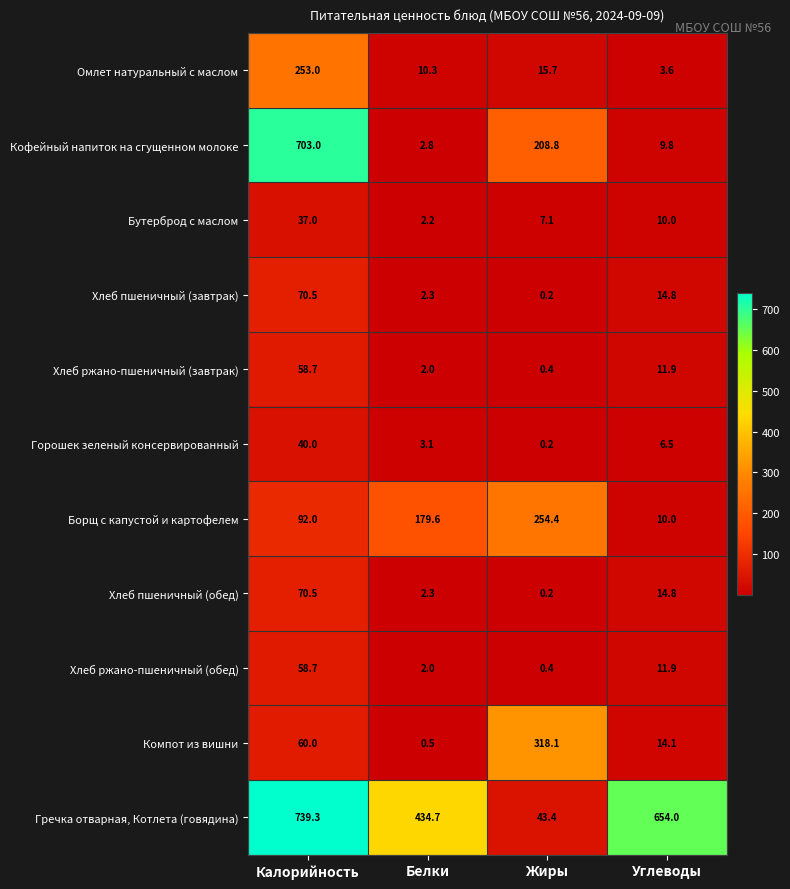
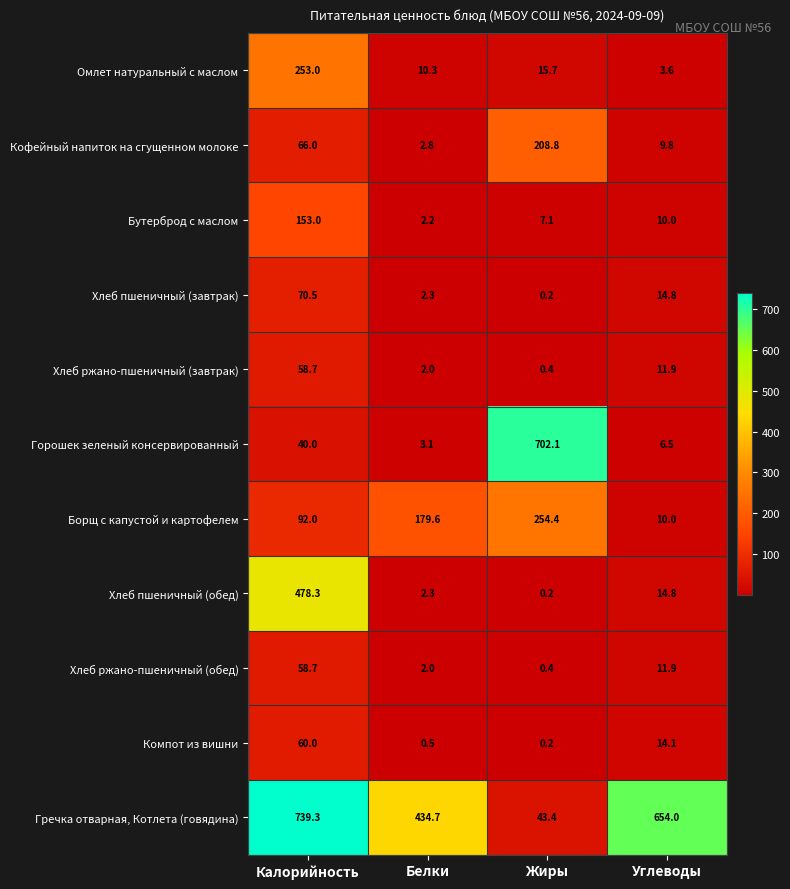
Кофейный напиток на сгущенном молоке, Калорийность: 703.0 -> 66.0
Бутерброд с маслом, Калорийность: 37.0 -> 153.0
Горошек зеленый консервированный, Жиры: 0.2 -> 702.1
Хлеб пшеничный (обед), Калорийность: 70.5 -> 478.3
Компот из вишни, Жиры: 318.1 -> 0.2
